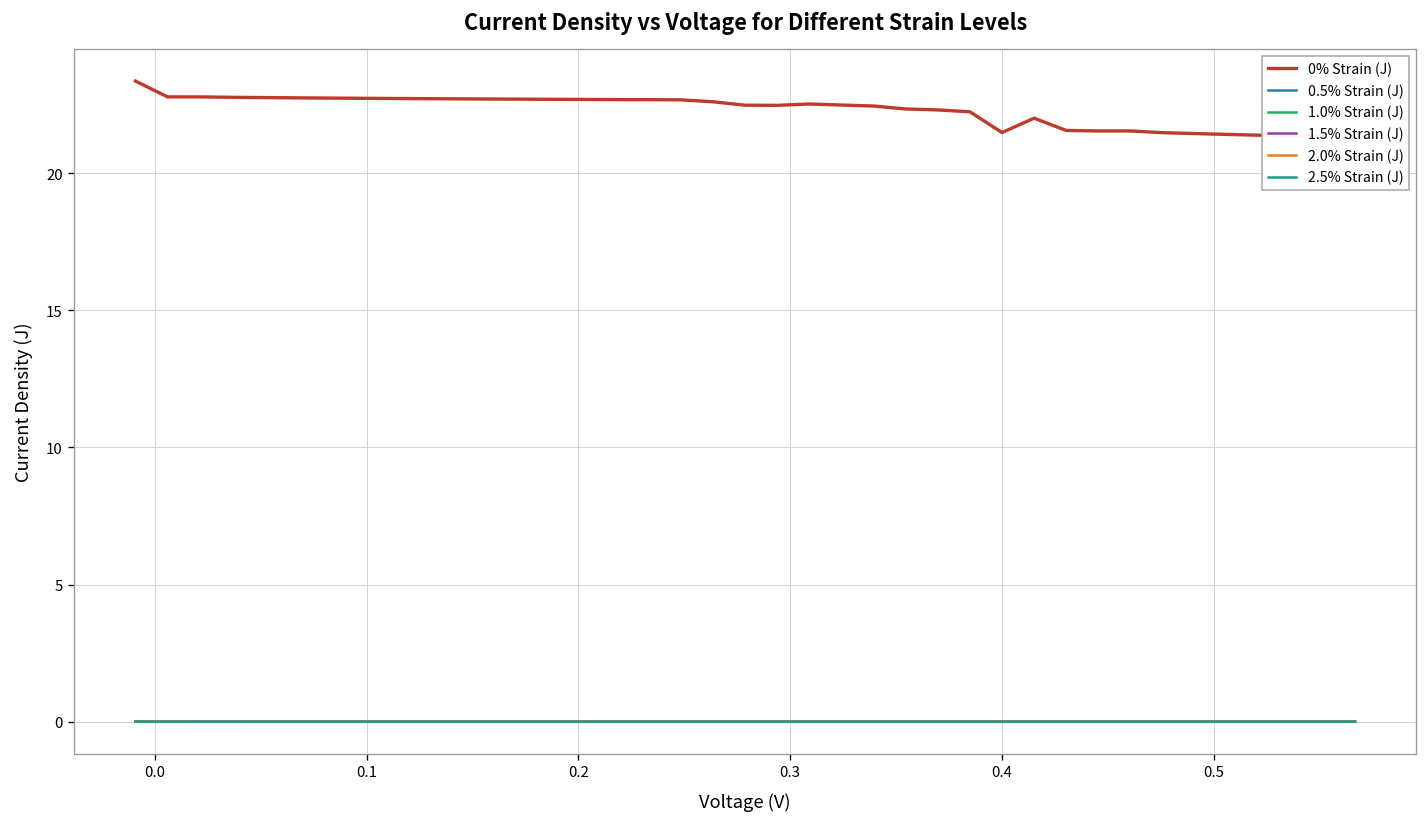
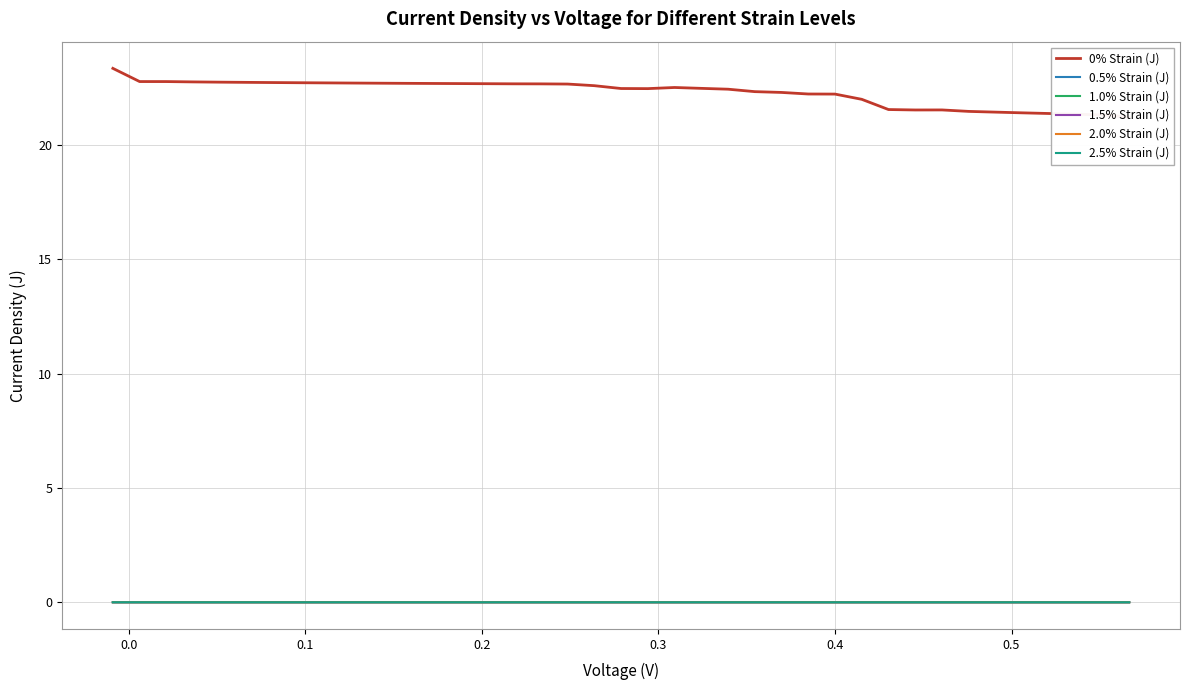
0% Strain (J), 0.4: 21.5 -> 22.2
